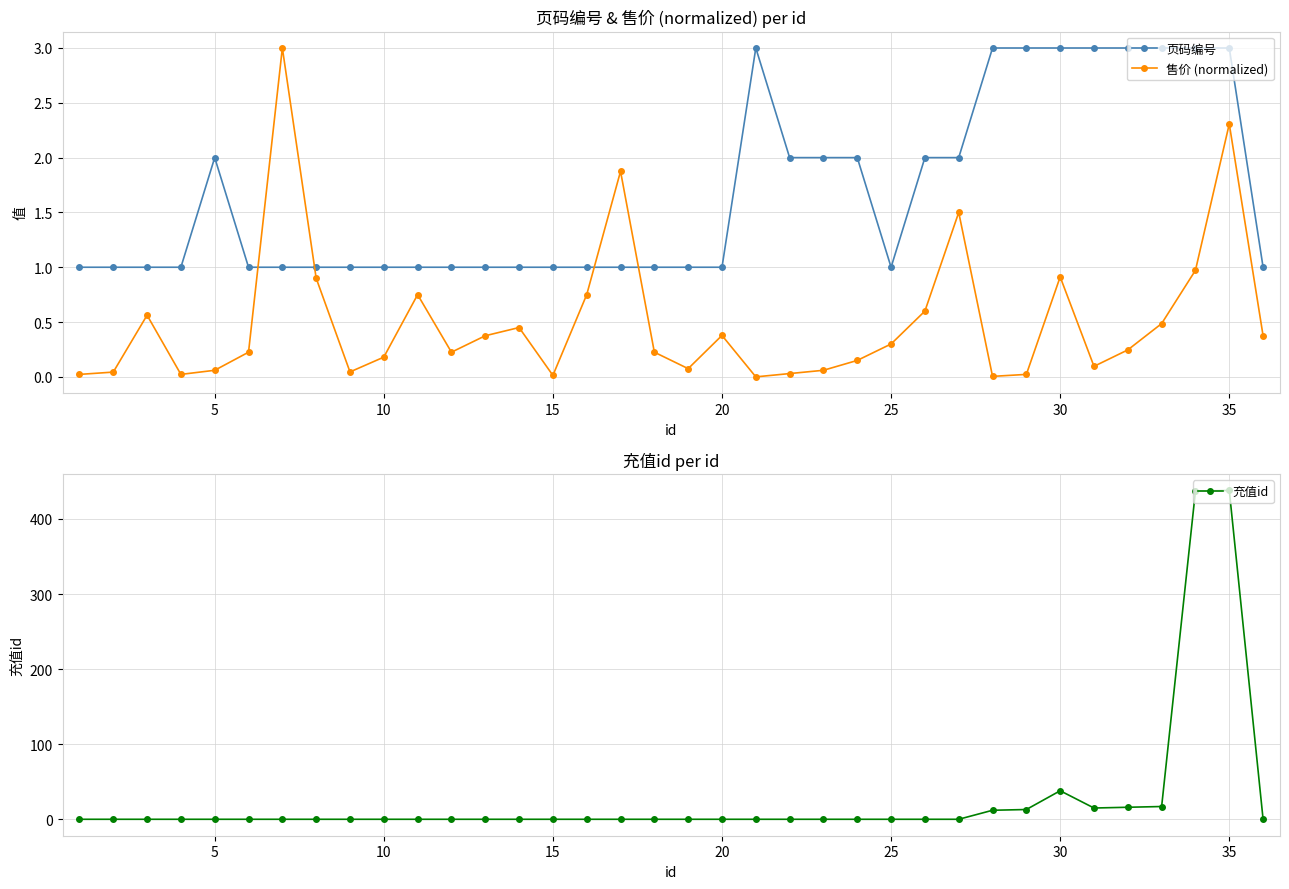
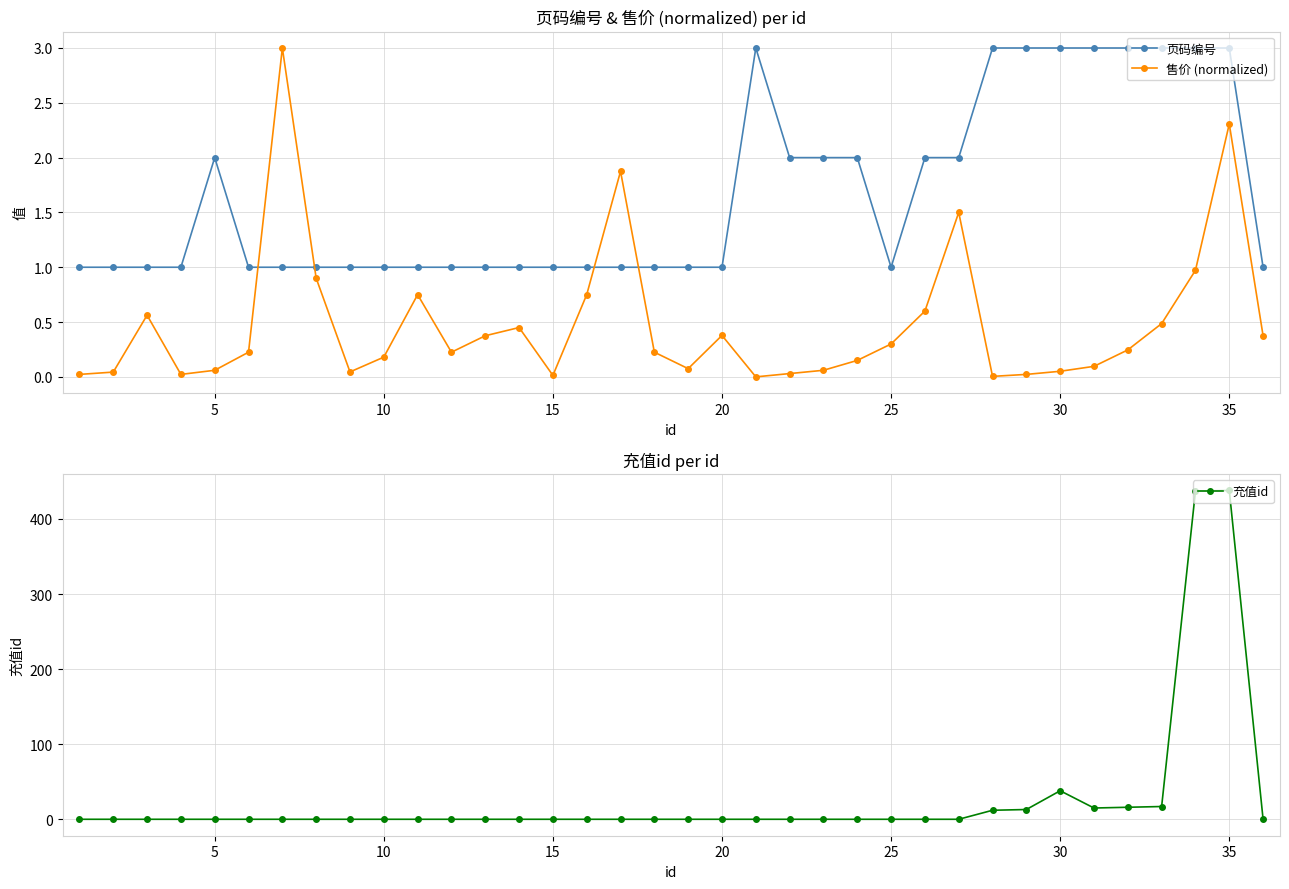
页码编号 & 售价 (normalized) per id, 售价 (normalized), 30: 0.91 -> 0.05
